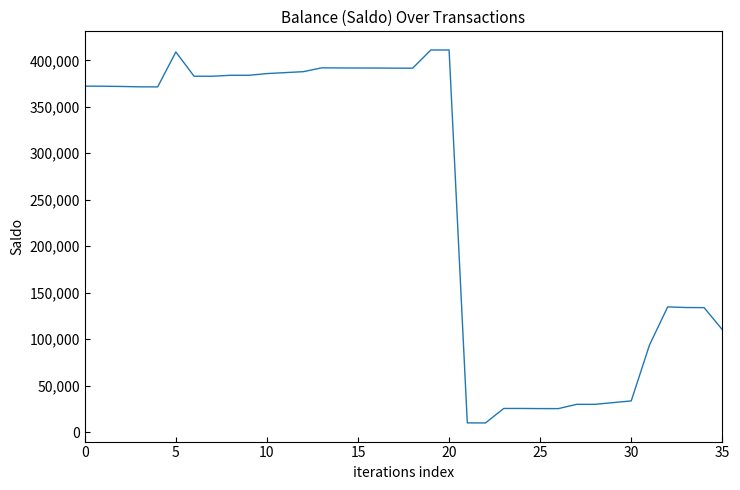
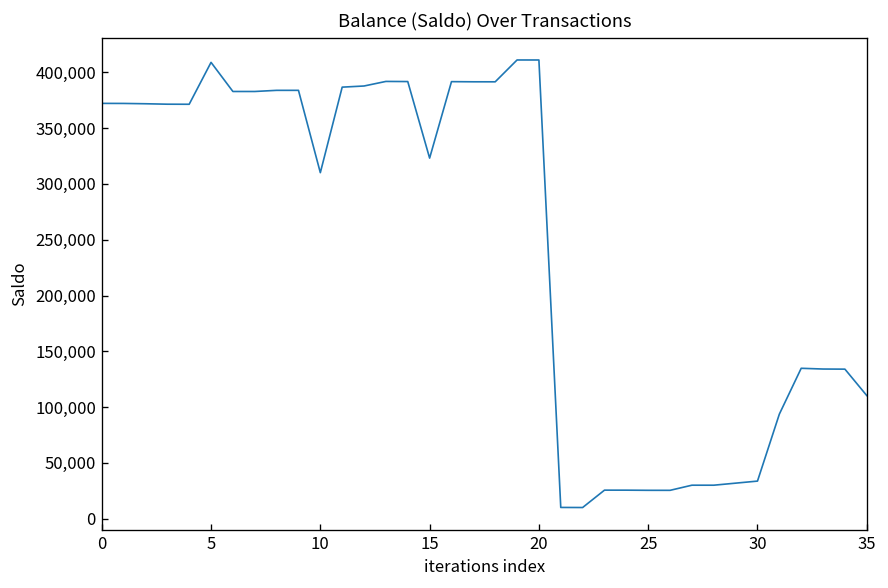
10: 390,000 -> 310,000
15: 390,000 -> 320,000
